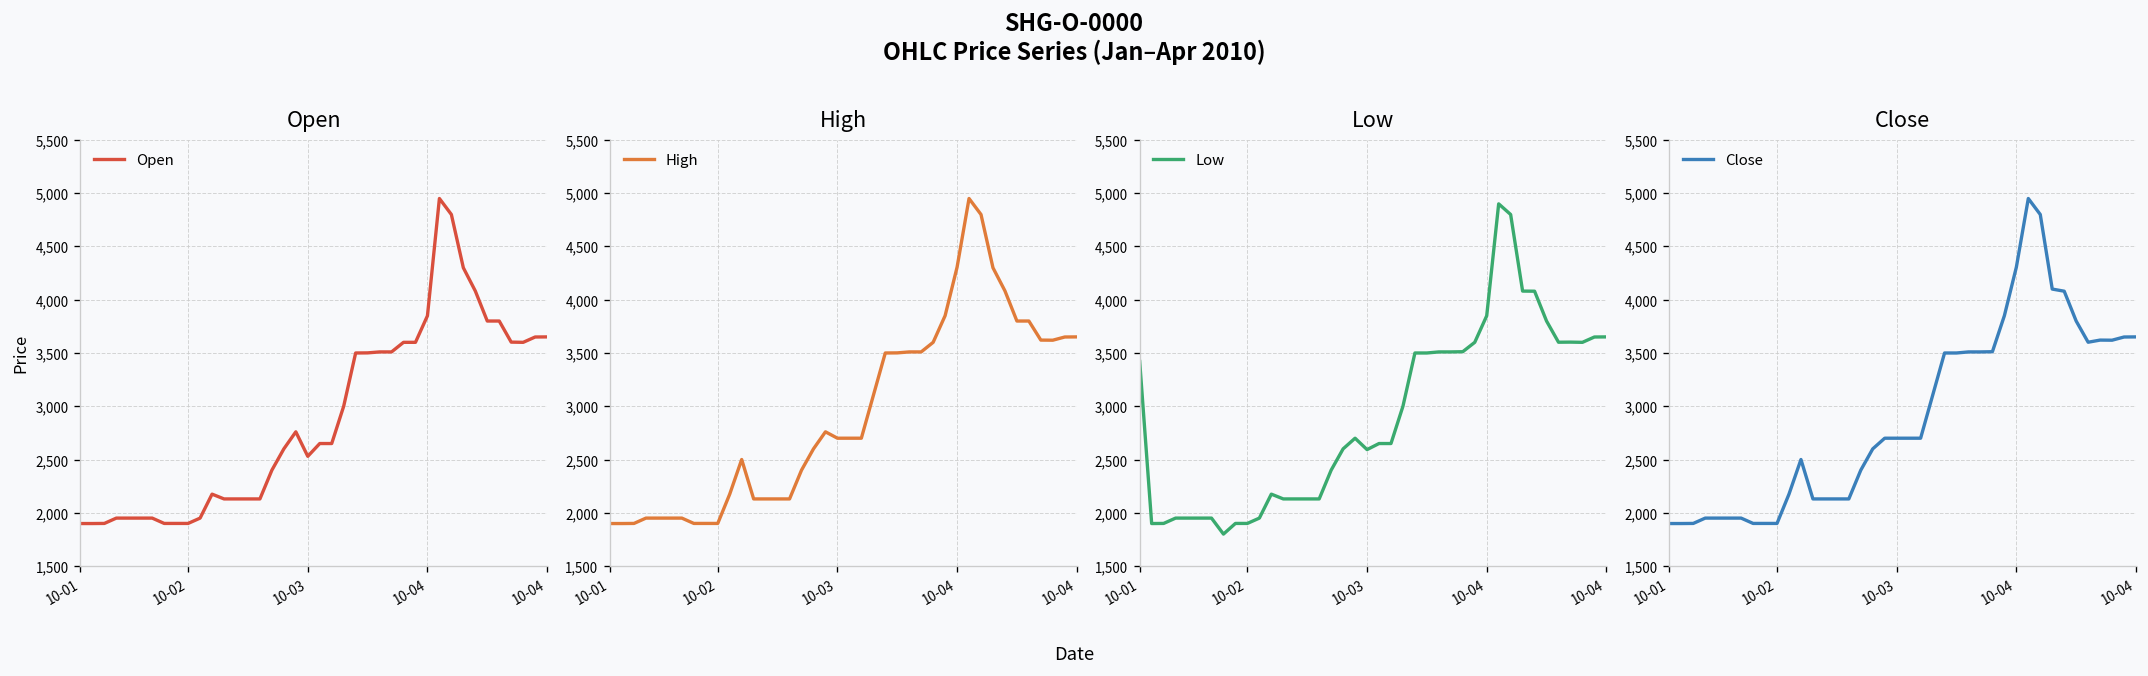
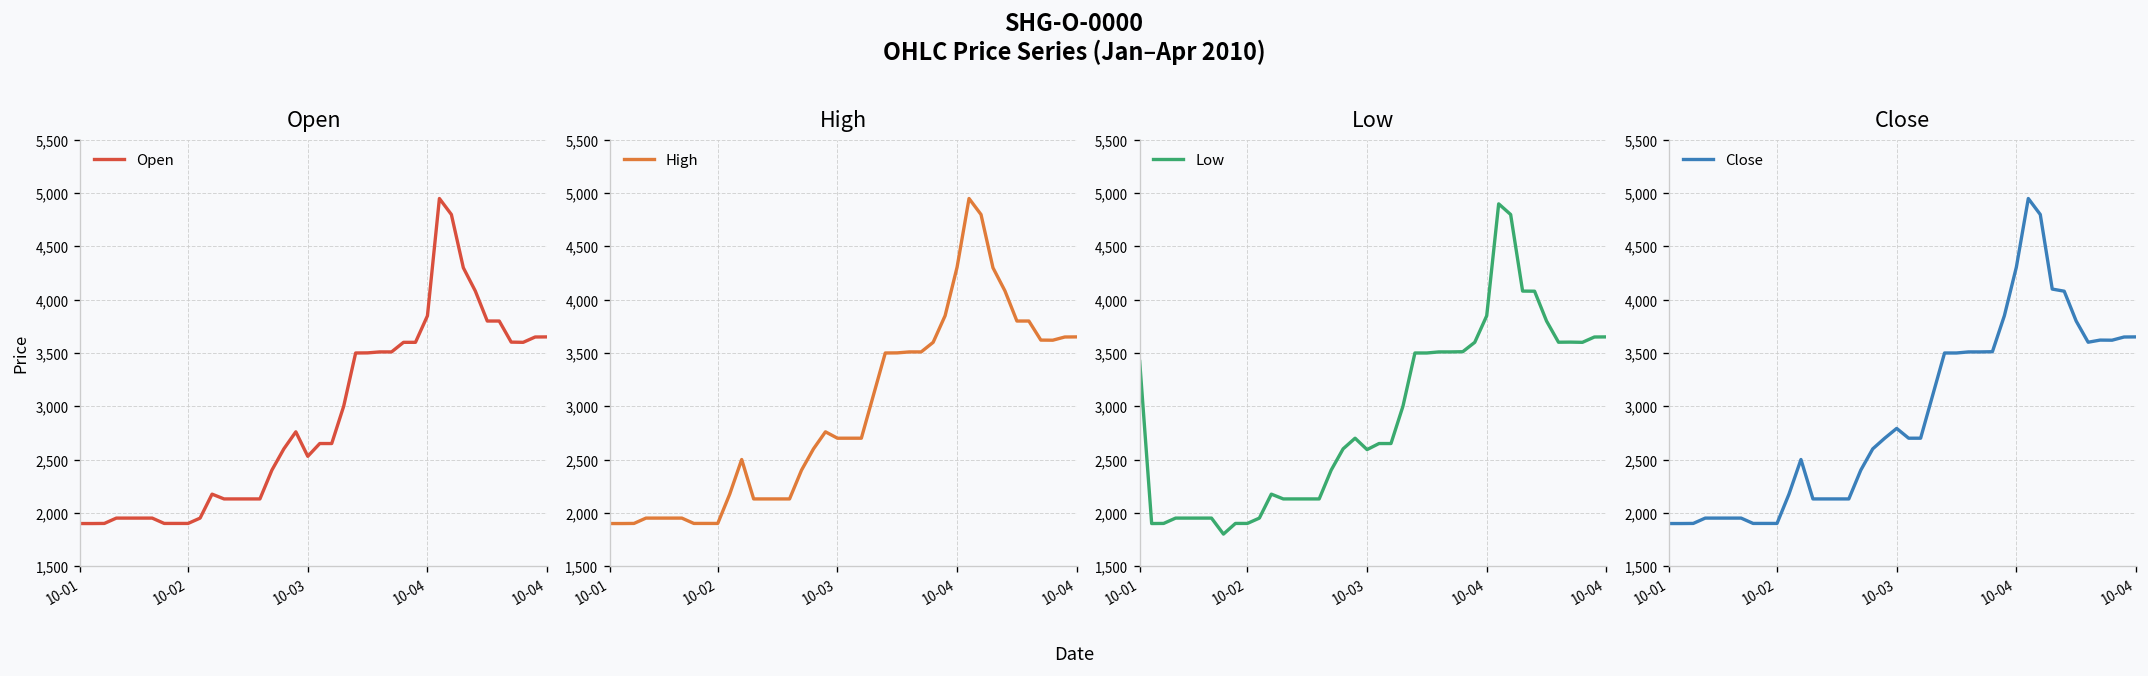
Close, 10-03: 2,700 -> 2,800
